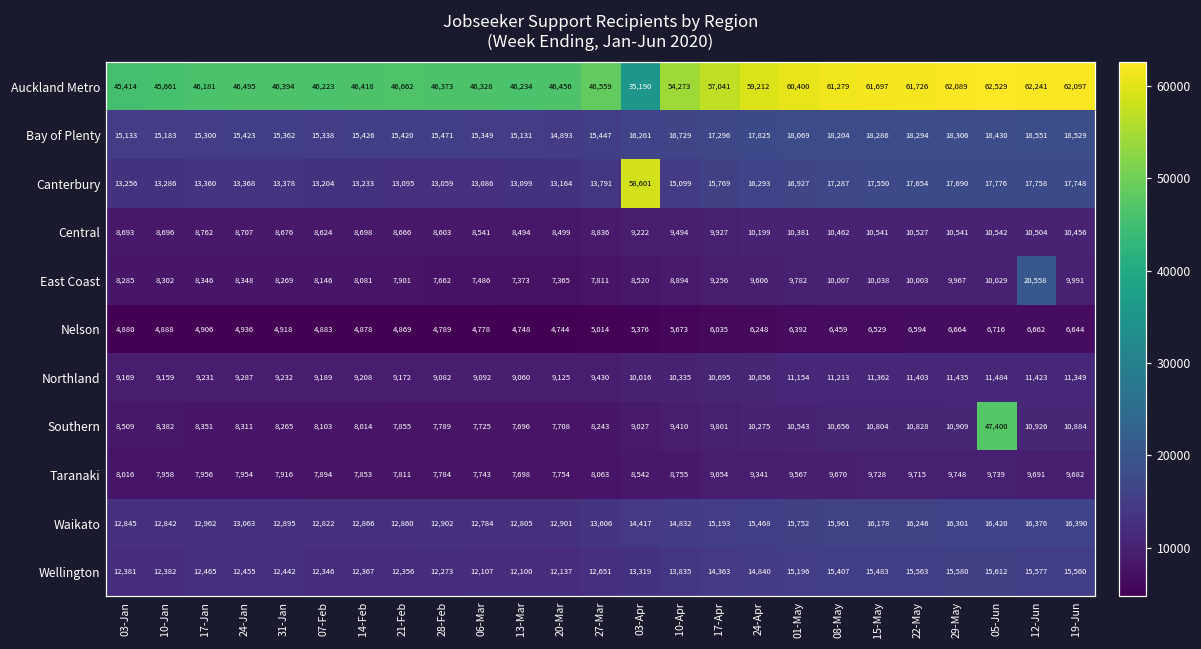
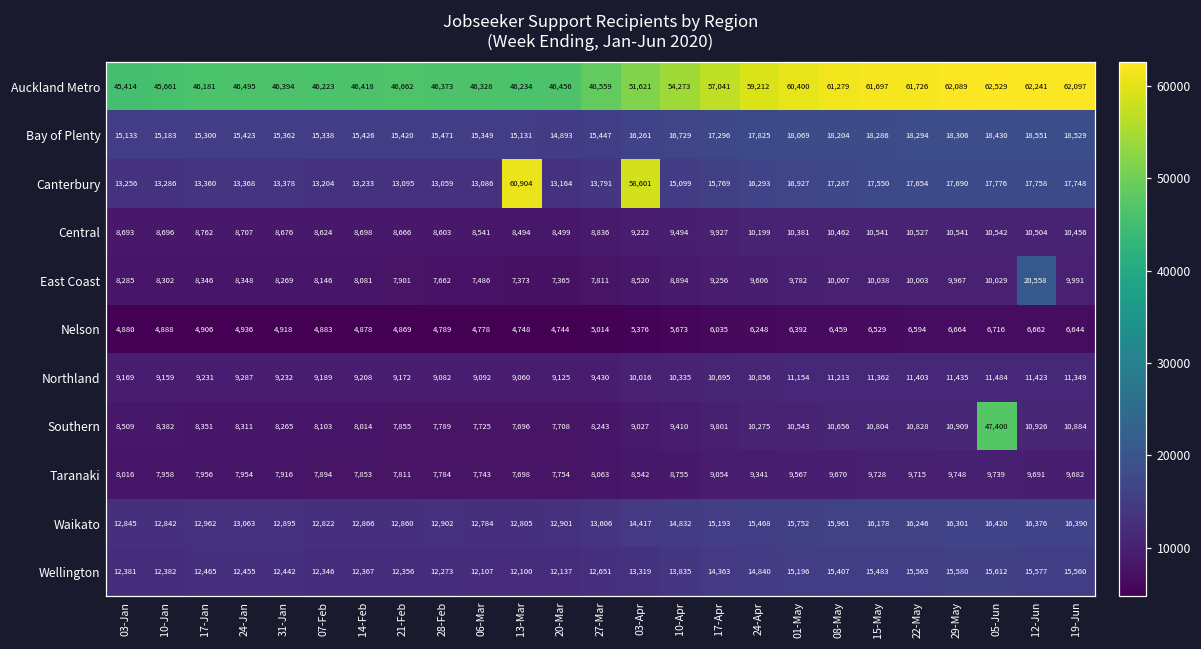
Auckland Metro, 03-Apr: 35,190 -> 51,621
Canterbury, 13-Mar: 13,099 -> 60,904
